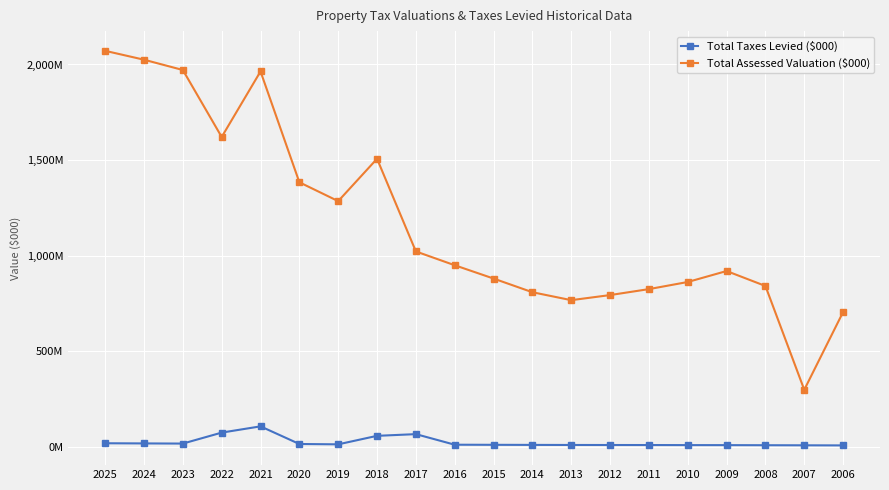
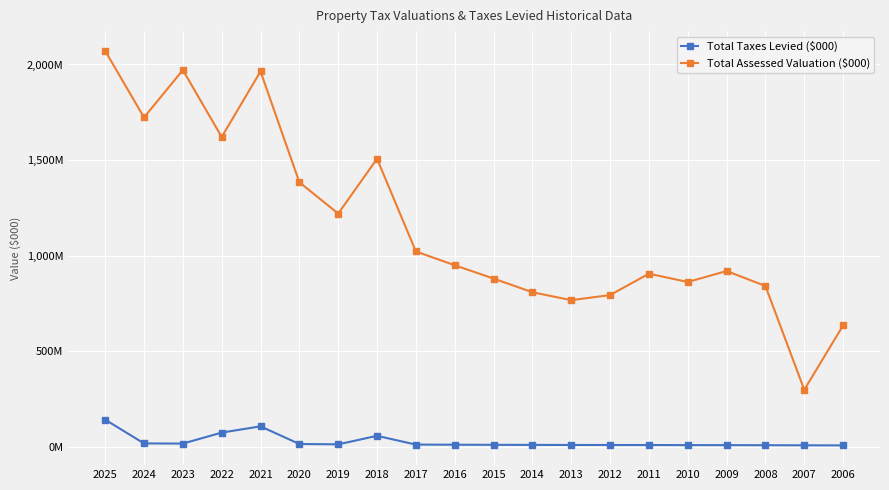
Total Taxes Levied ($000), 2025: 20,000,000 -> 140,000,000
Total Assessed Valuation ($000), 2024: 2,030,000,000 -> 1,720,000,000
Total Assessed Valuation ($000), 2019: 1,290,000,000 -> 1,220,000,000
Total Taxes Levied ($000), 2017: 70,000,000 -> 10,000,000
Total Assessed Valuation ($000), 2011: 820,000,000 -> 910,000,000
Total Assessed Valuation ($000), 2006: 700,000,000 -> 630,000,000
